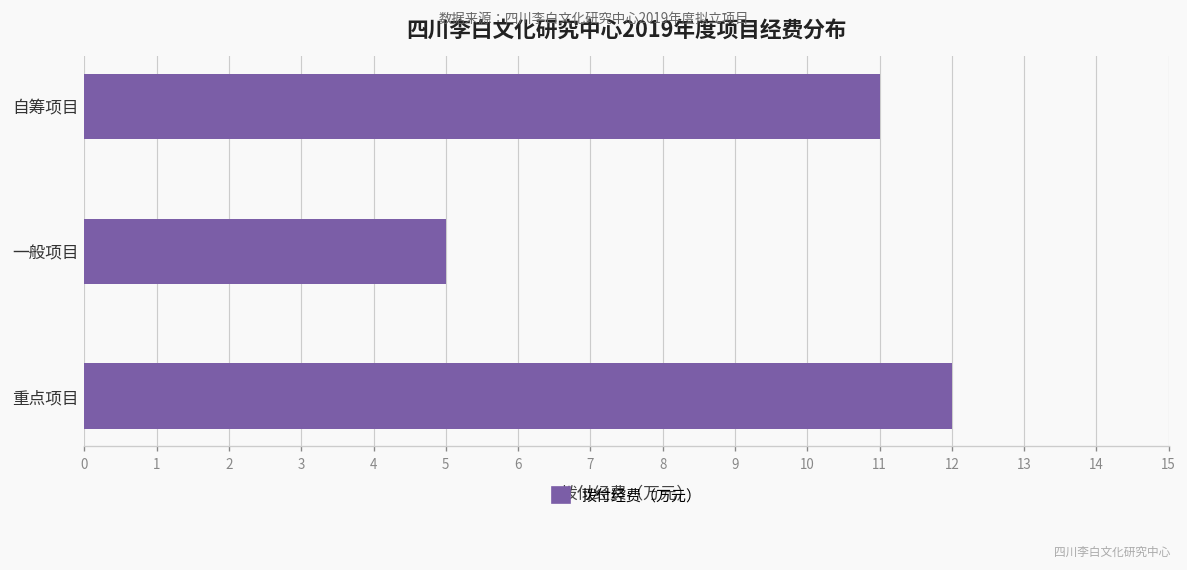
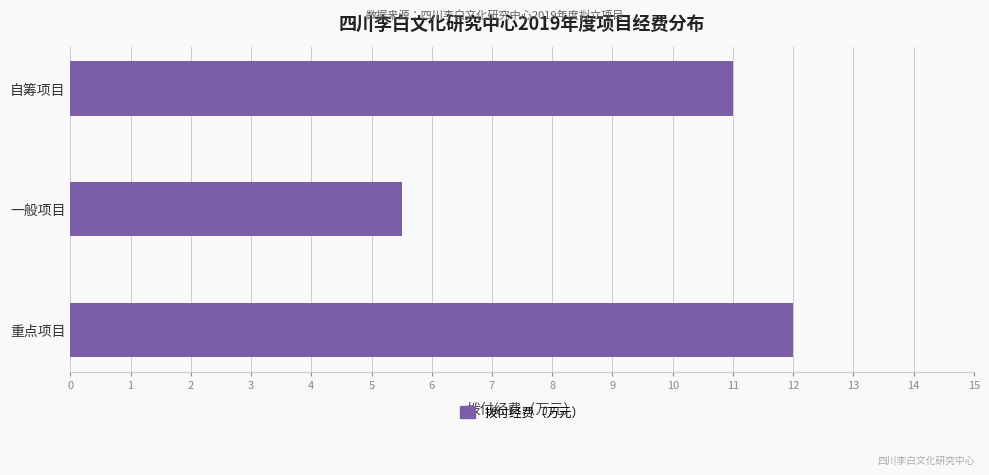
一般项目: 5.0 -> 5.5
